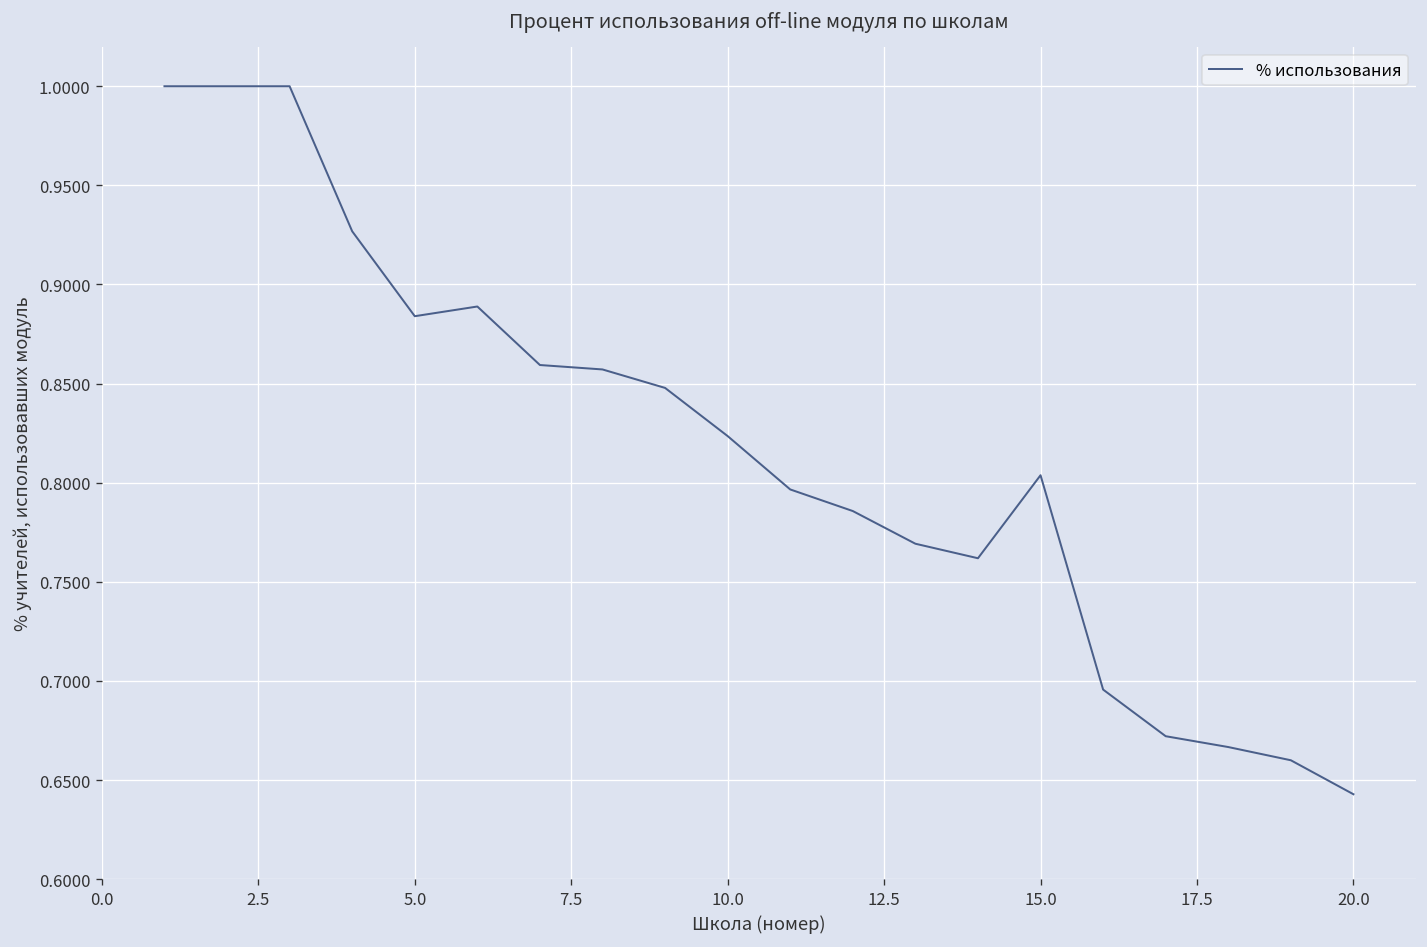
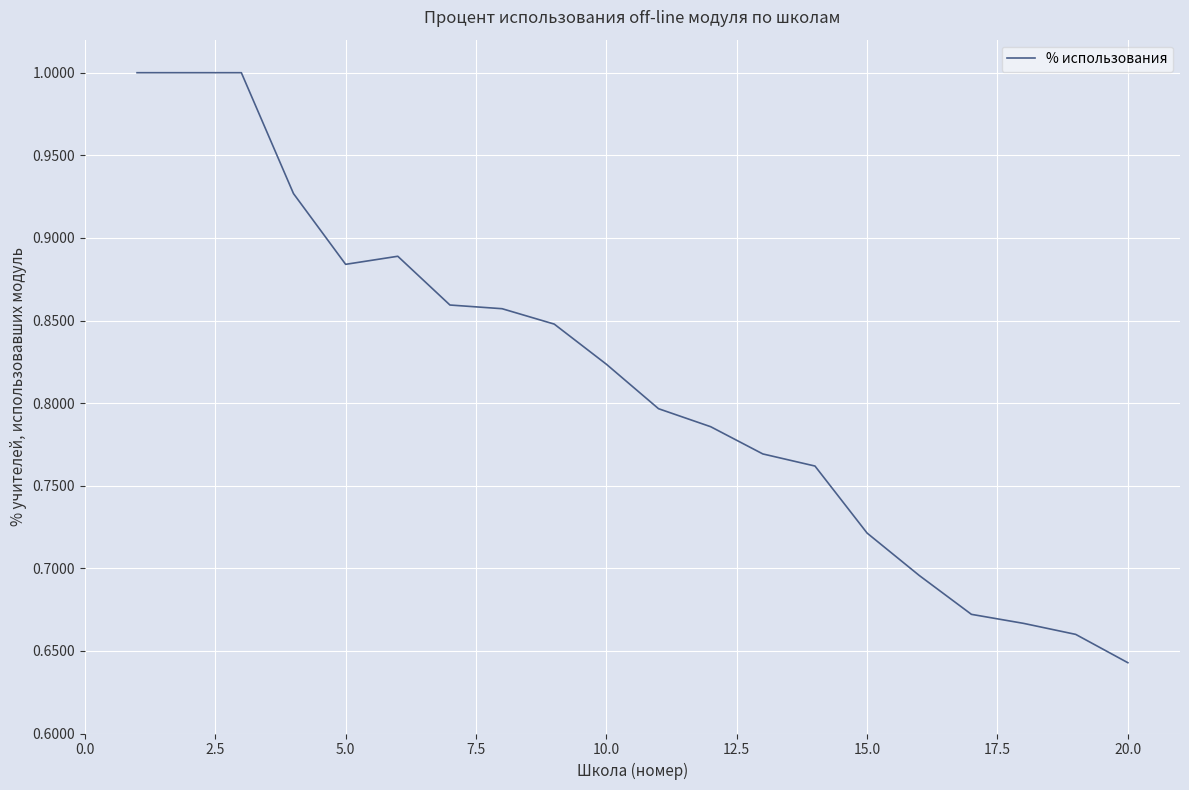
15.0: 0.804 -> 0.721
